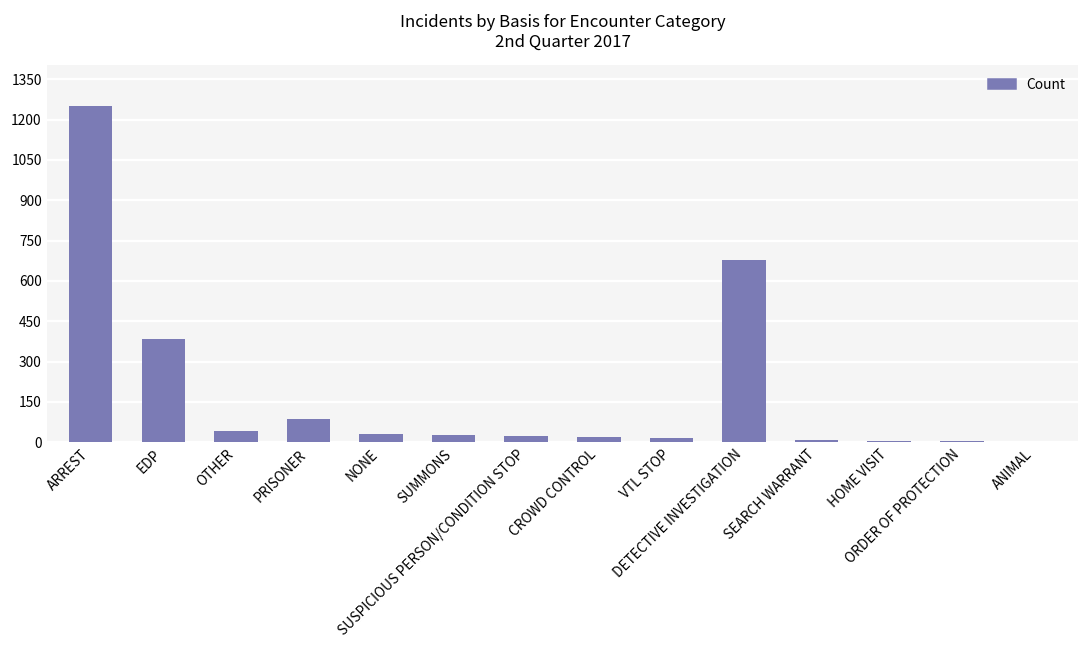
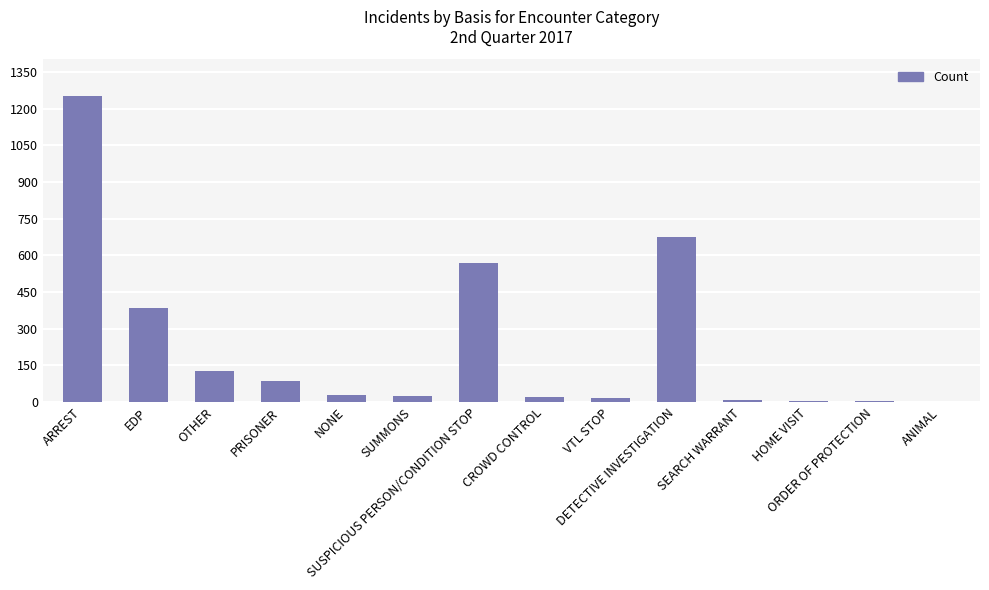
OTHER: 40 -> 130
SUSPICIOUS PERSON/CONDITION STOP: 20 -> 570
